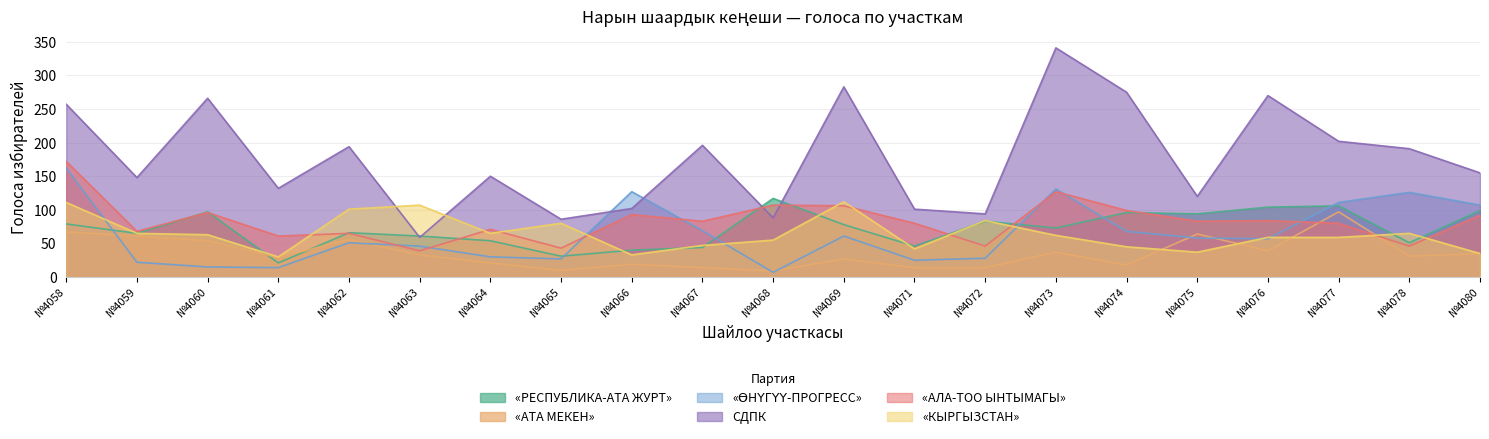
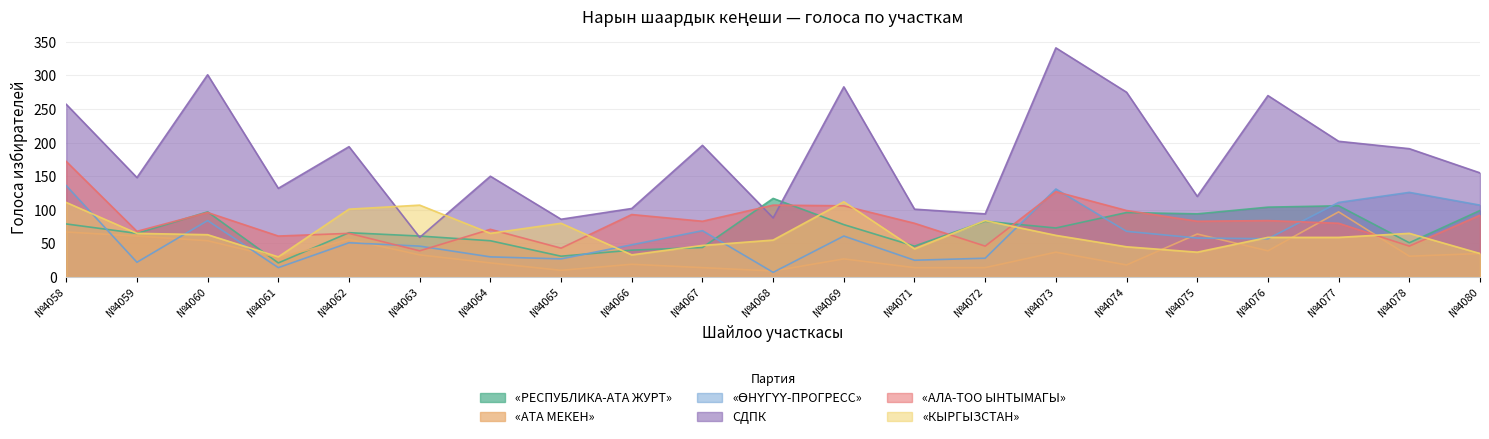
«ӨНҮГҮҮ-ПРОГРЕСС», №4058: 160 -> 140
«ӨНҮГҮҮ-ПРОГРЕСС», №4060: 20 -> 80
СДПК, №4060: 270 -> 300
«ӨНҮГҮҮ-ПРОГРЕСС», №4066: 130 -> 50
